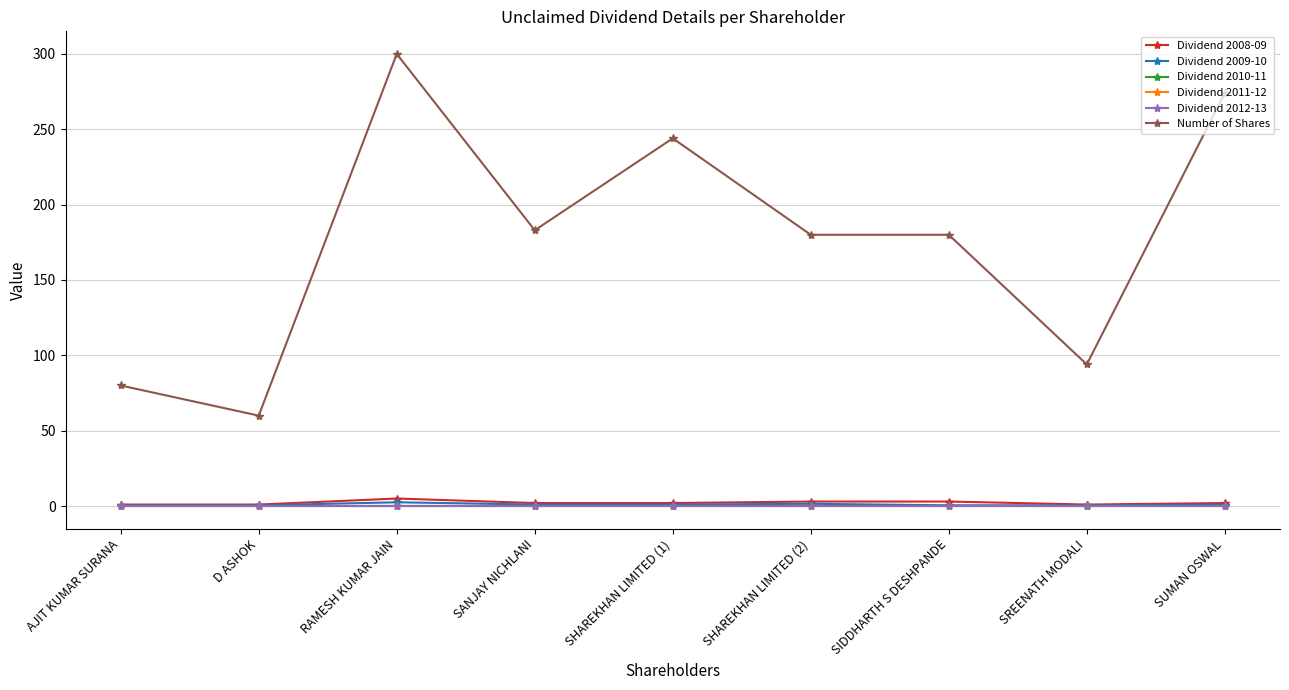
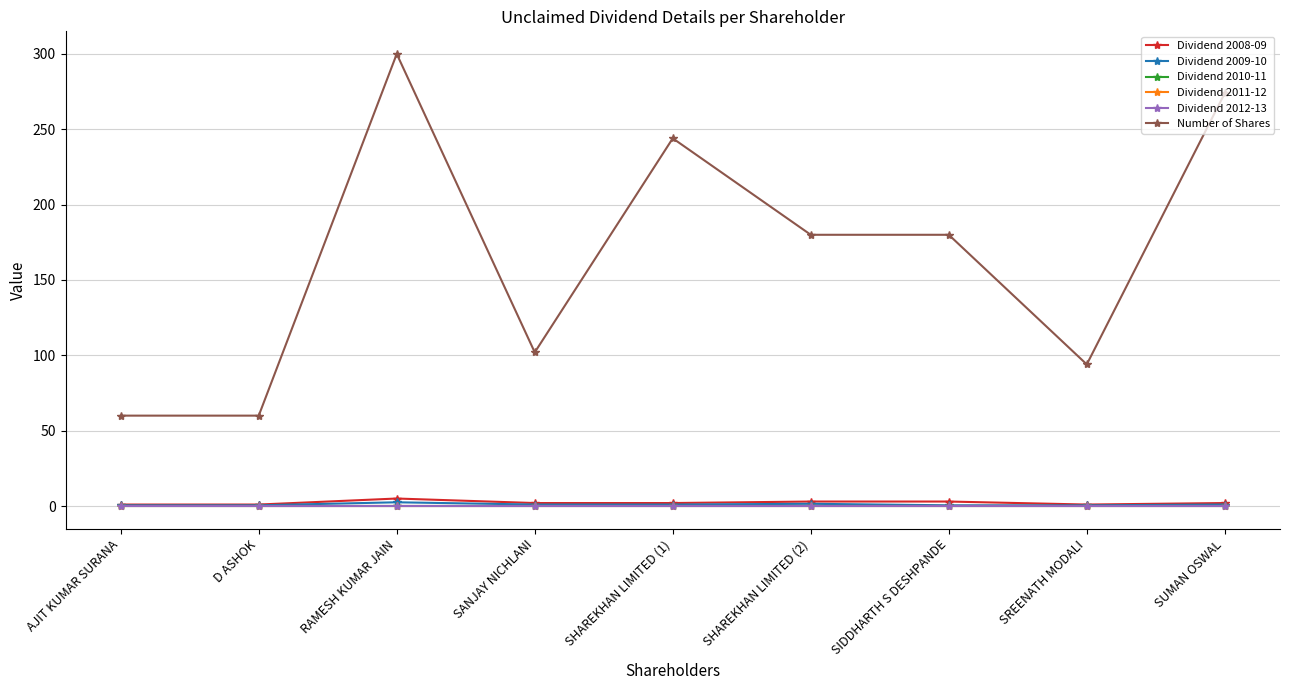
Number of Shares, AJIT KUMAR SURANA: 80 -> 60
Number of Shares, SANJAY NICHLANI: 183 -> 102
